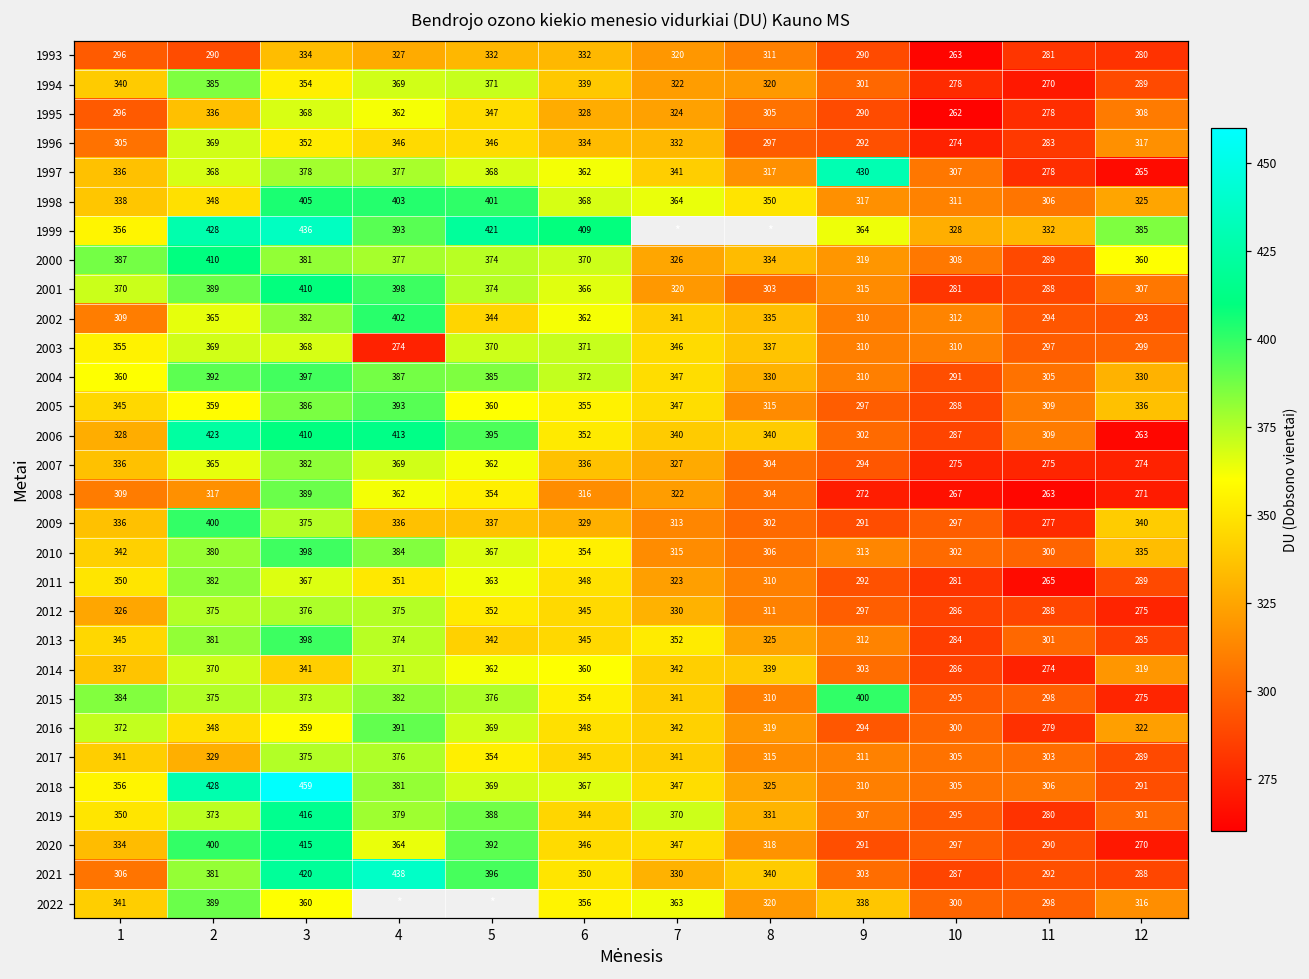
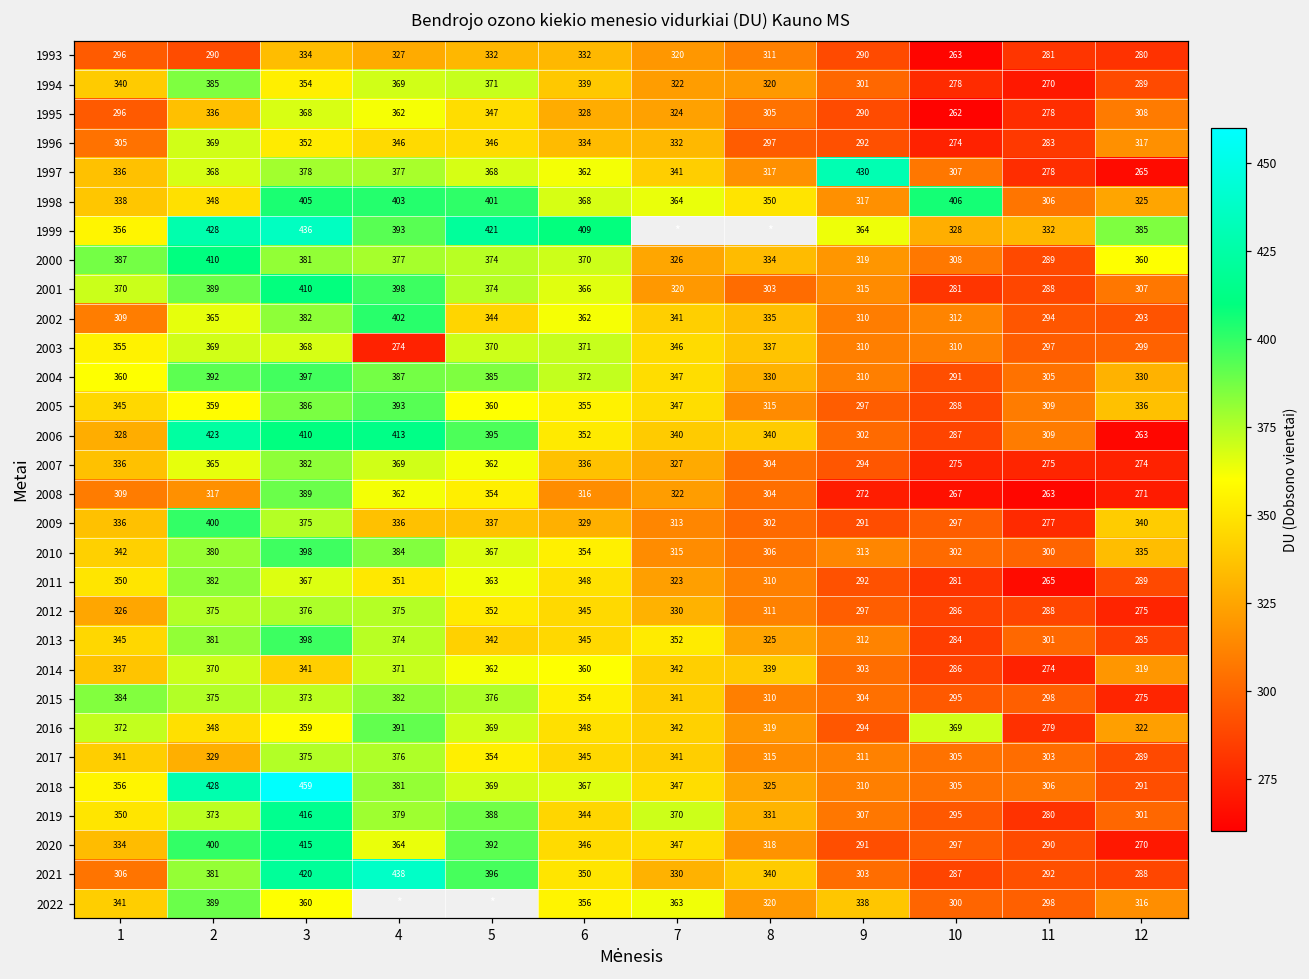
1998, 10: 311 -> 406
2015, 9: 400 -> 304
2016, 10: 300 -> 369
